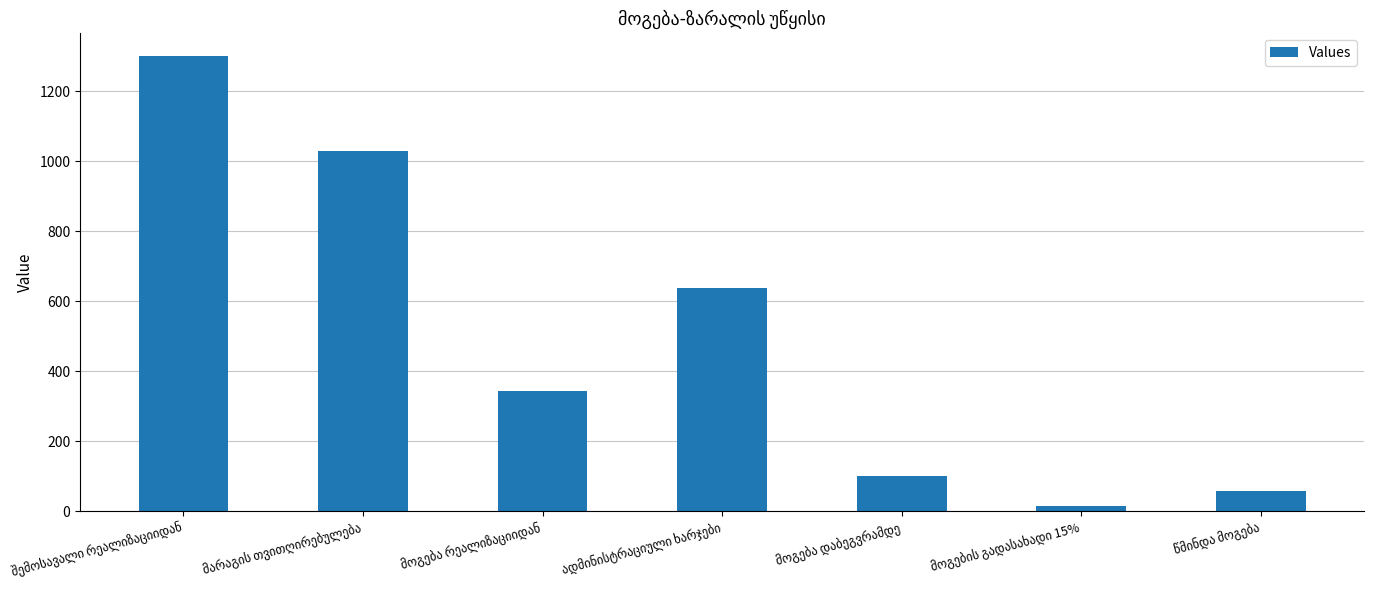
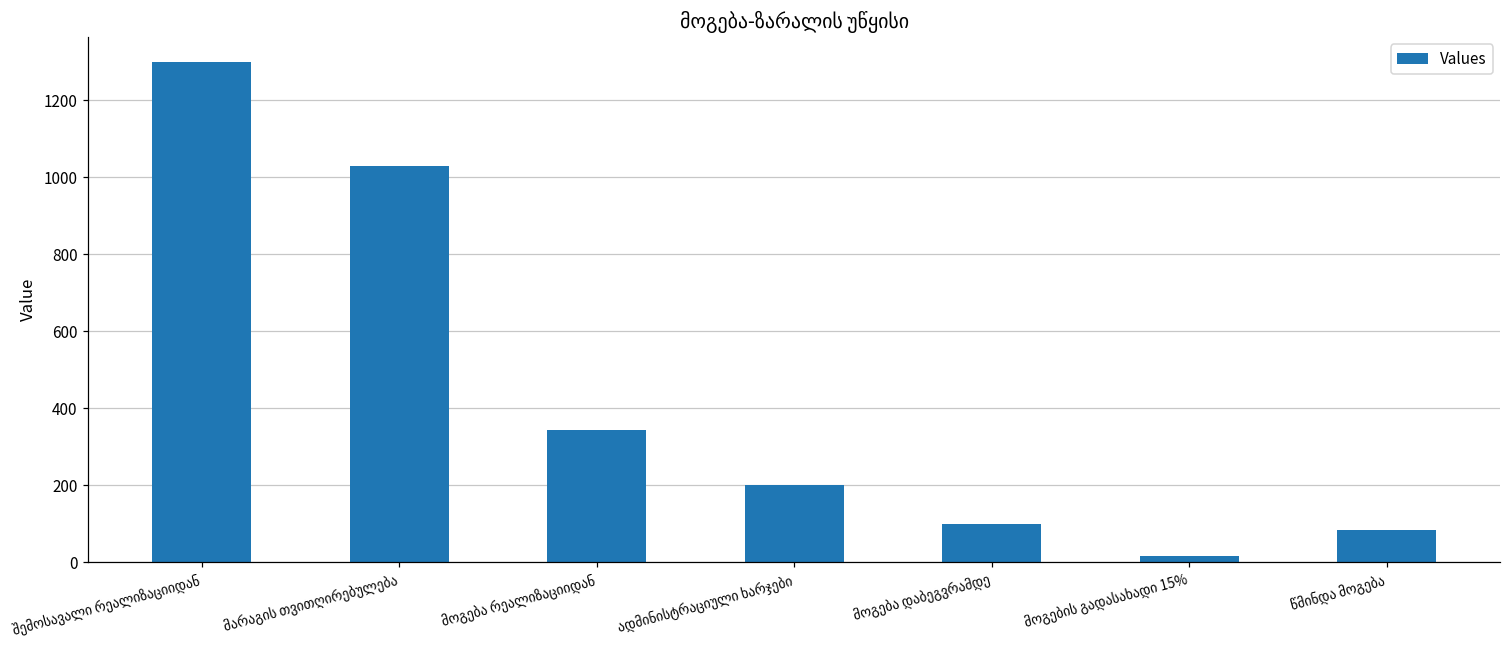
ადმინისტრაციული ხარჯები: 640 -> 200
წმინდა მოგება: 60 -> 90
